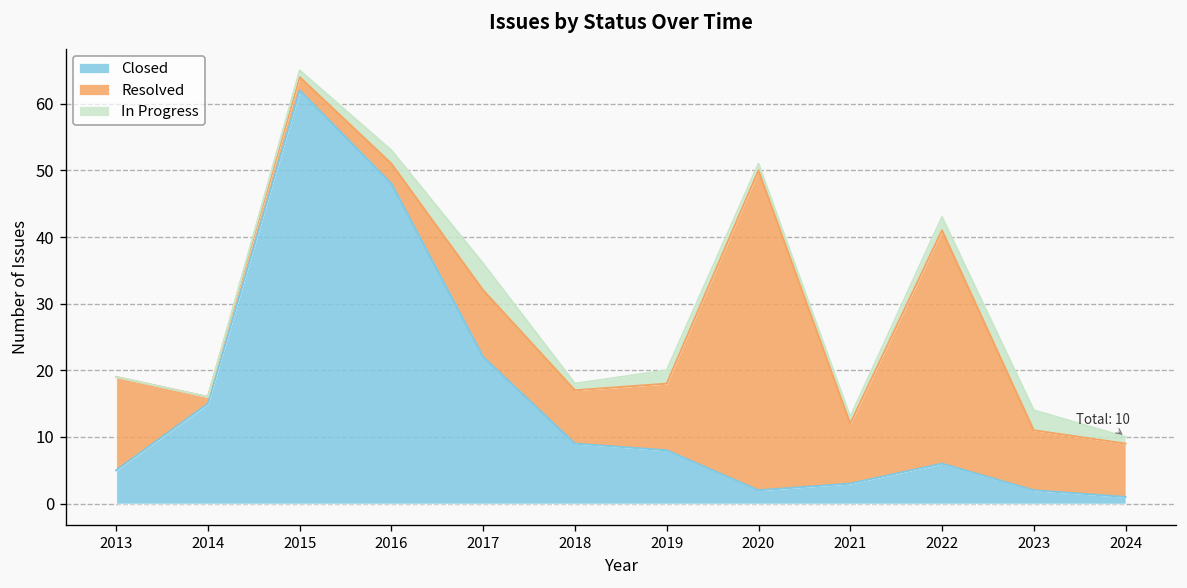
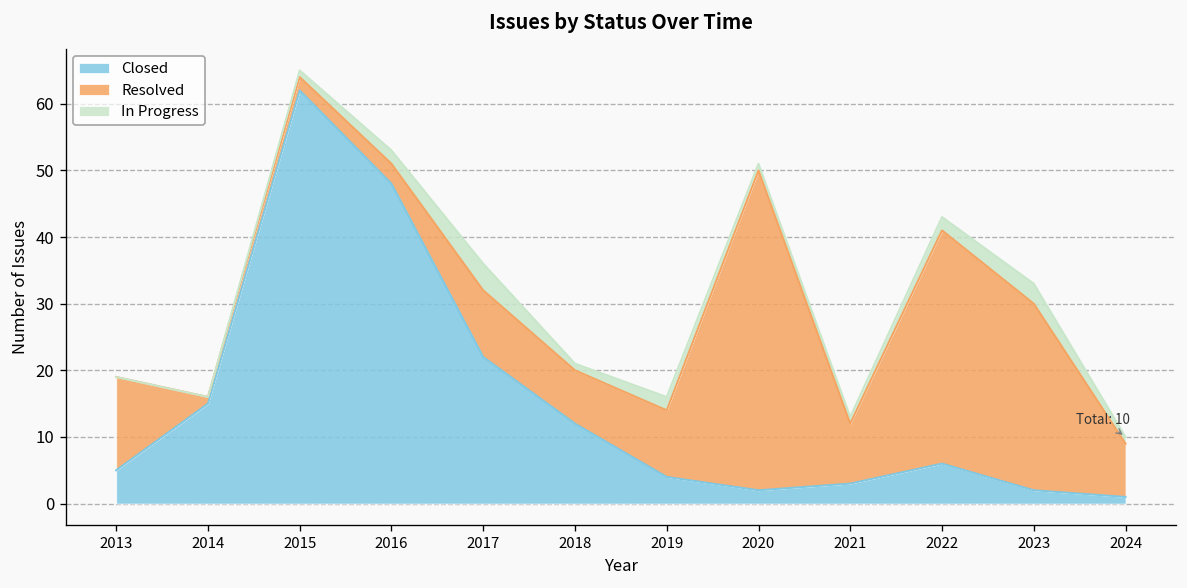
Closed, 2018: 9 -> 12
Closed, 2019: 8 -> 4
Resolved, 2023: 9 -> 28
